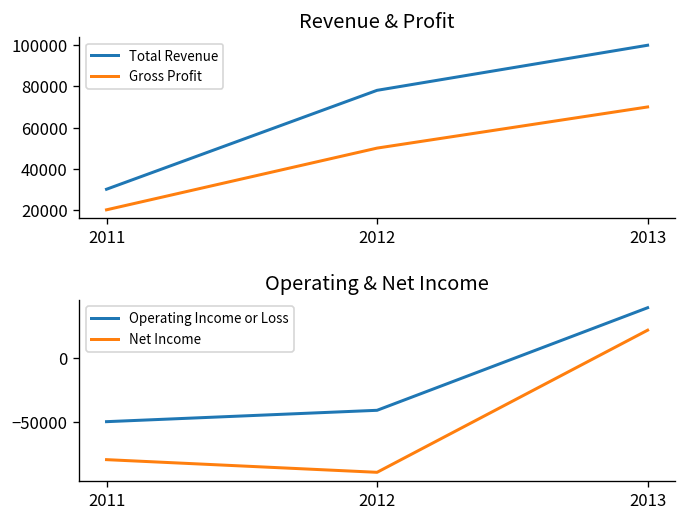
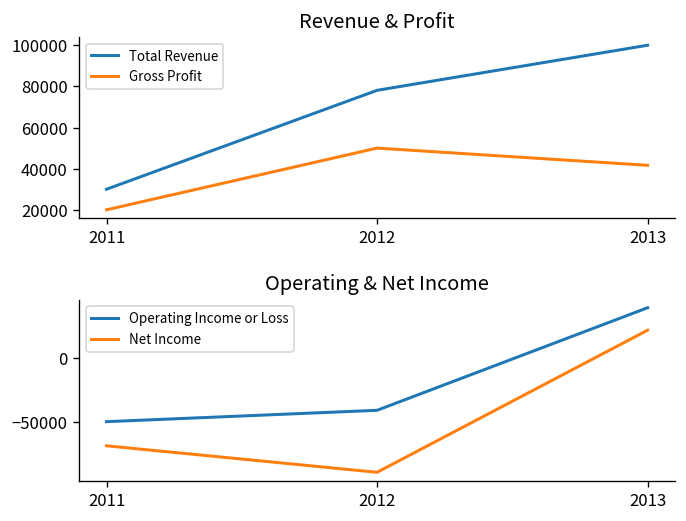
Revenue & Profit, Gross Profit, 2013: 70000 -> 42000
Operating & Net Income, Net Income, 2011: -80000 -> -69000
